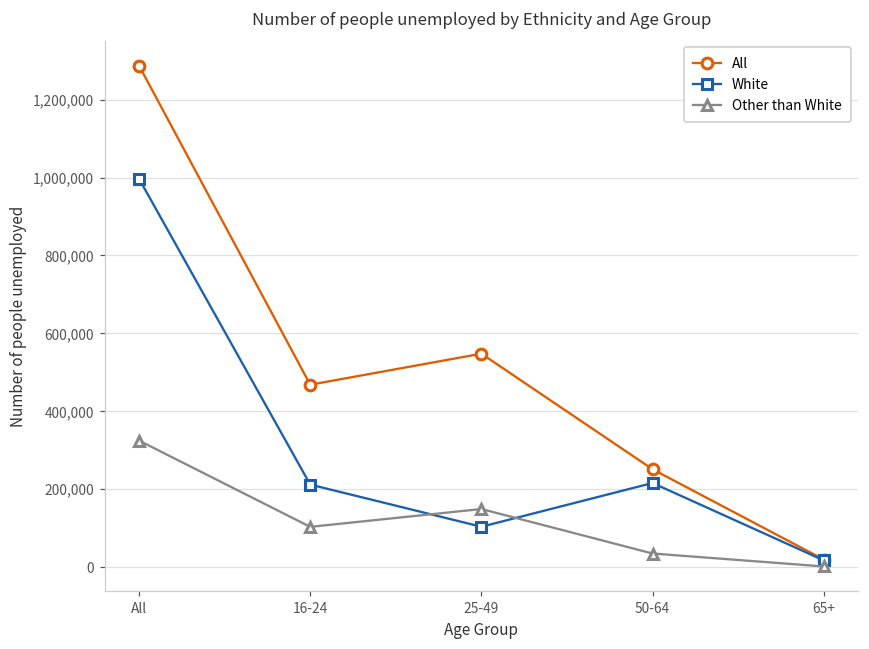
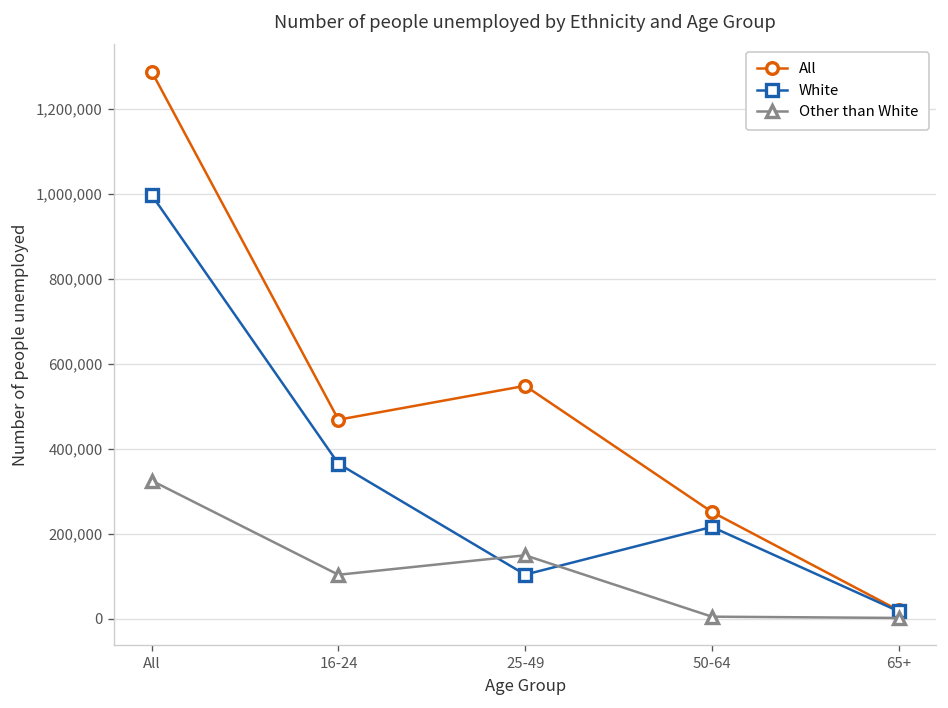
White, 16-24: 210,000 -> 360,000
Other than White, 50-64: 40,000 -> 0
